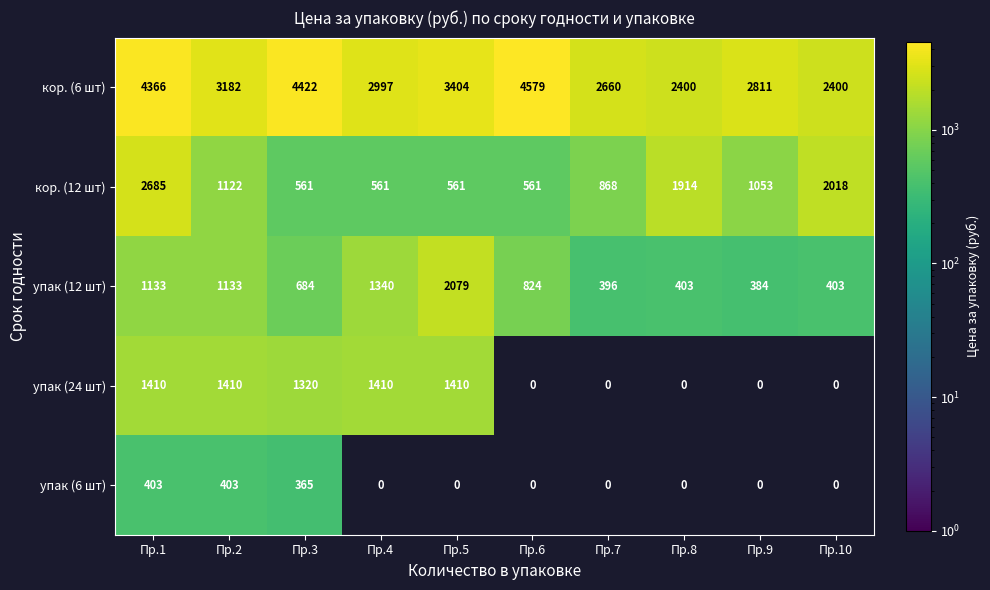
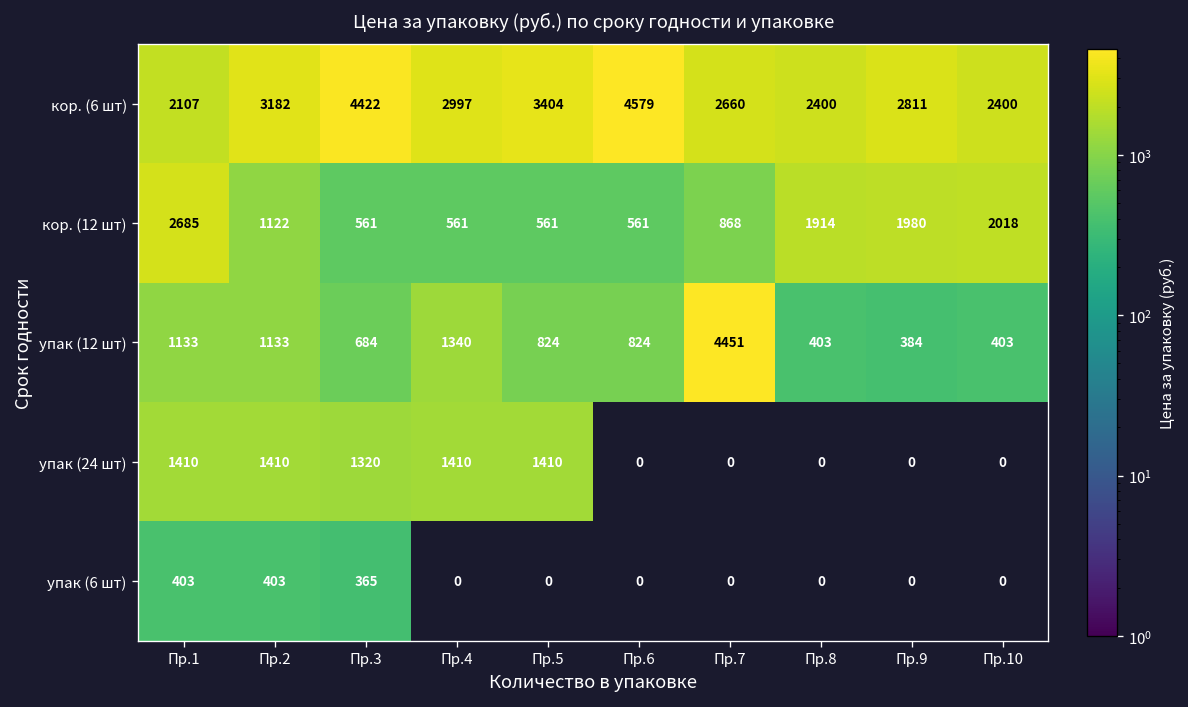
кор. (6 шт), Пр.1: 4366 -> 2107
кор. (12 шт), Пр.9: 1053 -> 1980
упак (12 шт), Пр.5: 2079 -> 824
упак (12 шт), Пр.7: 396 -> 4451
